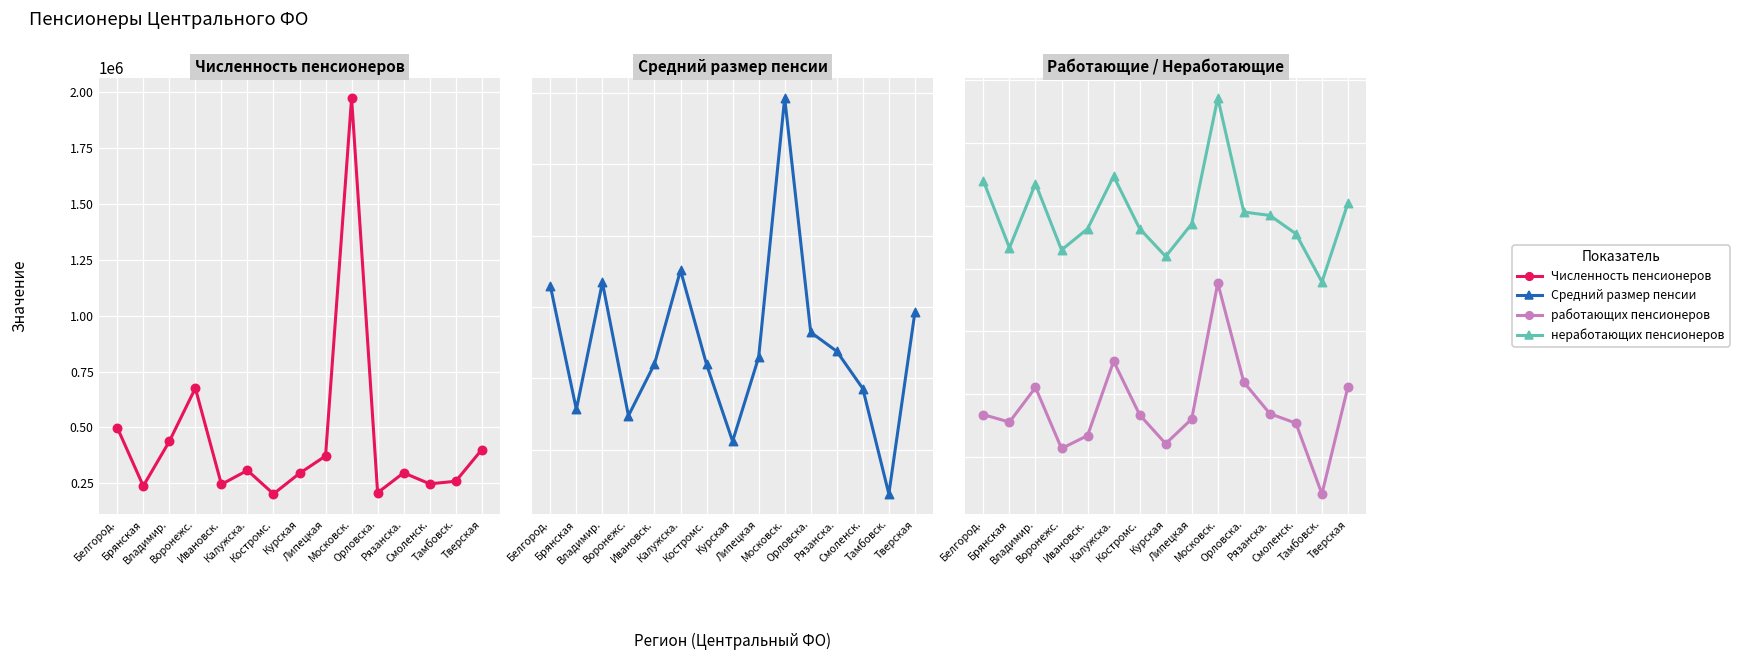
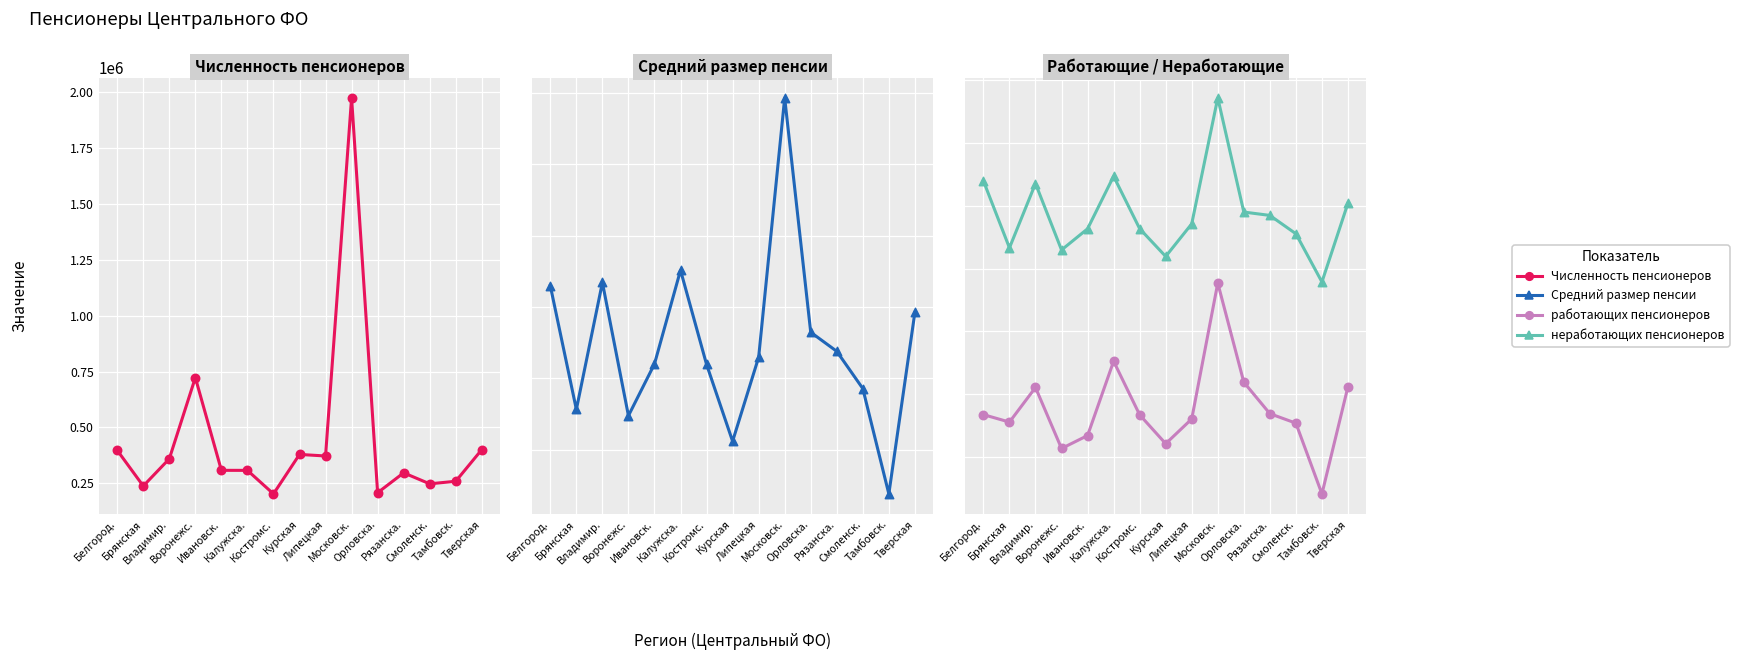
Численность пенсионеров, Белгород.: 500000 -> 400000
Численность пенсионеров, Владимир.: 440000 -> 360000
Численность пенсионеров, Воронежс.: 680000 -> 720000
Численность пенсионеров, Ивановск.: 240000 -> 310000
Численность пенсионеров, Курская: 290000 -> 380000
